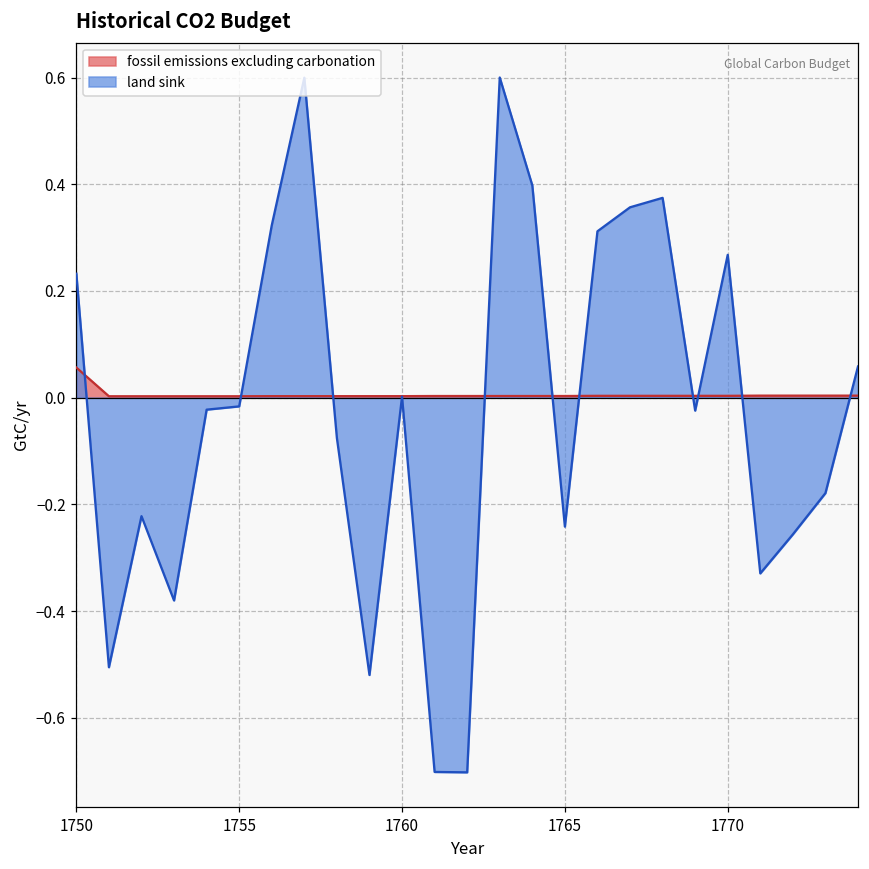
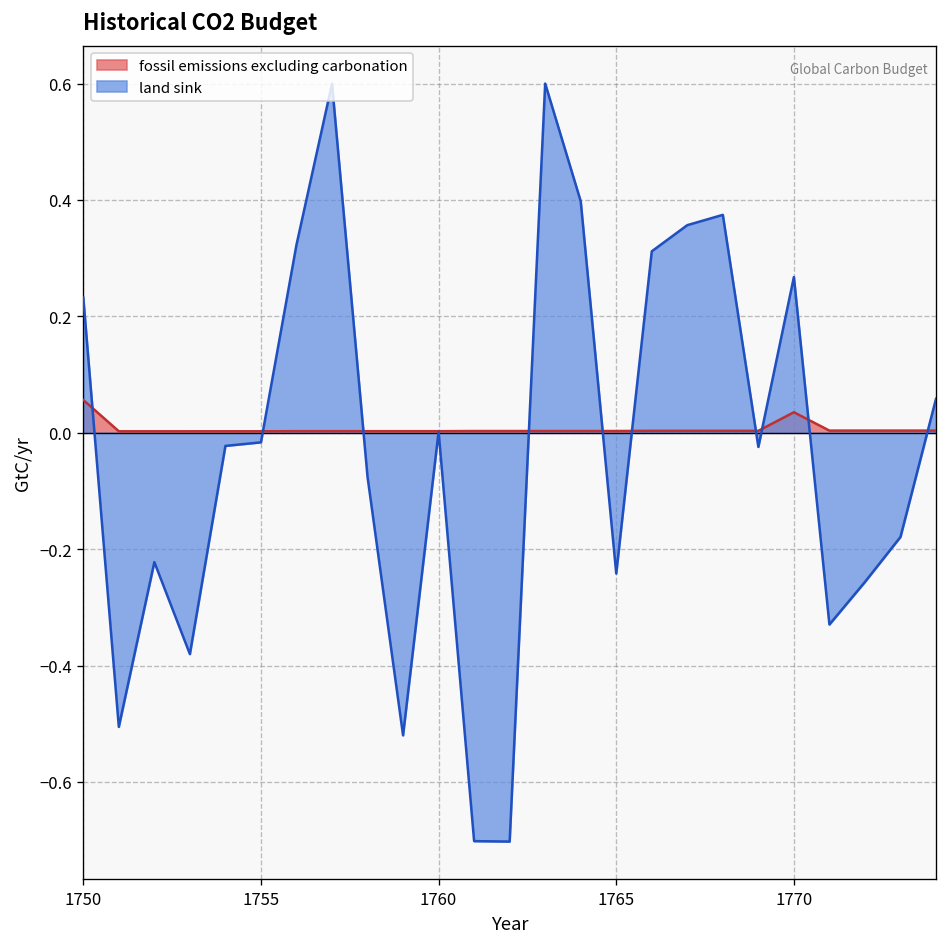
fossil emissions excluding carbonation, 1770: 0.00 -> 0.04
